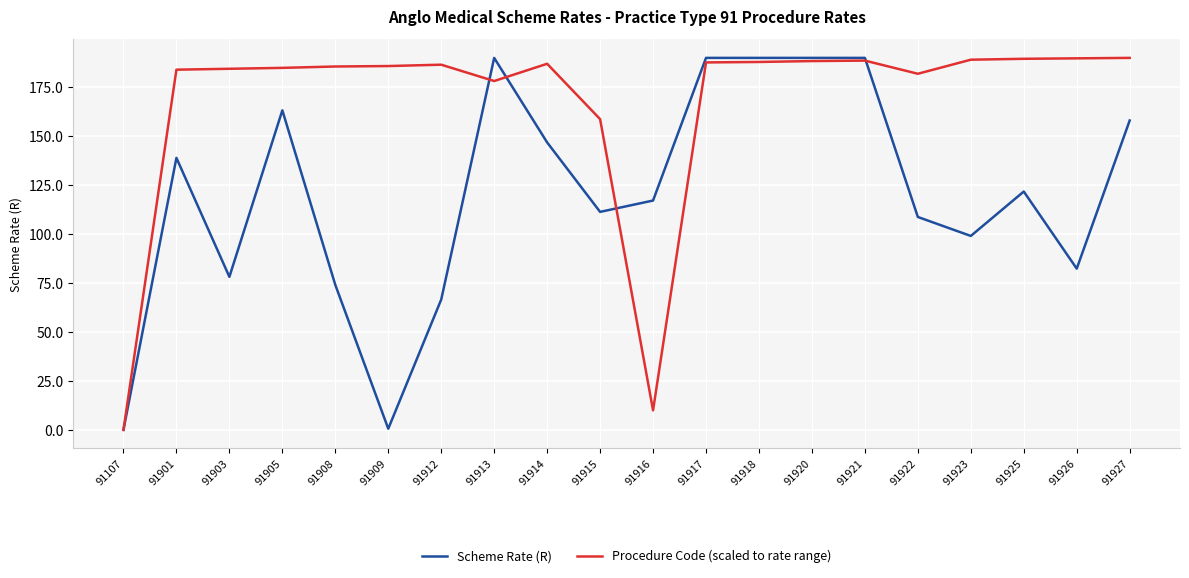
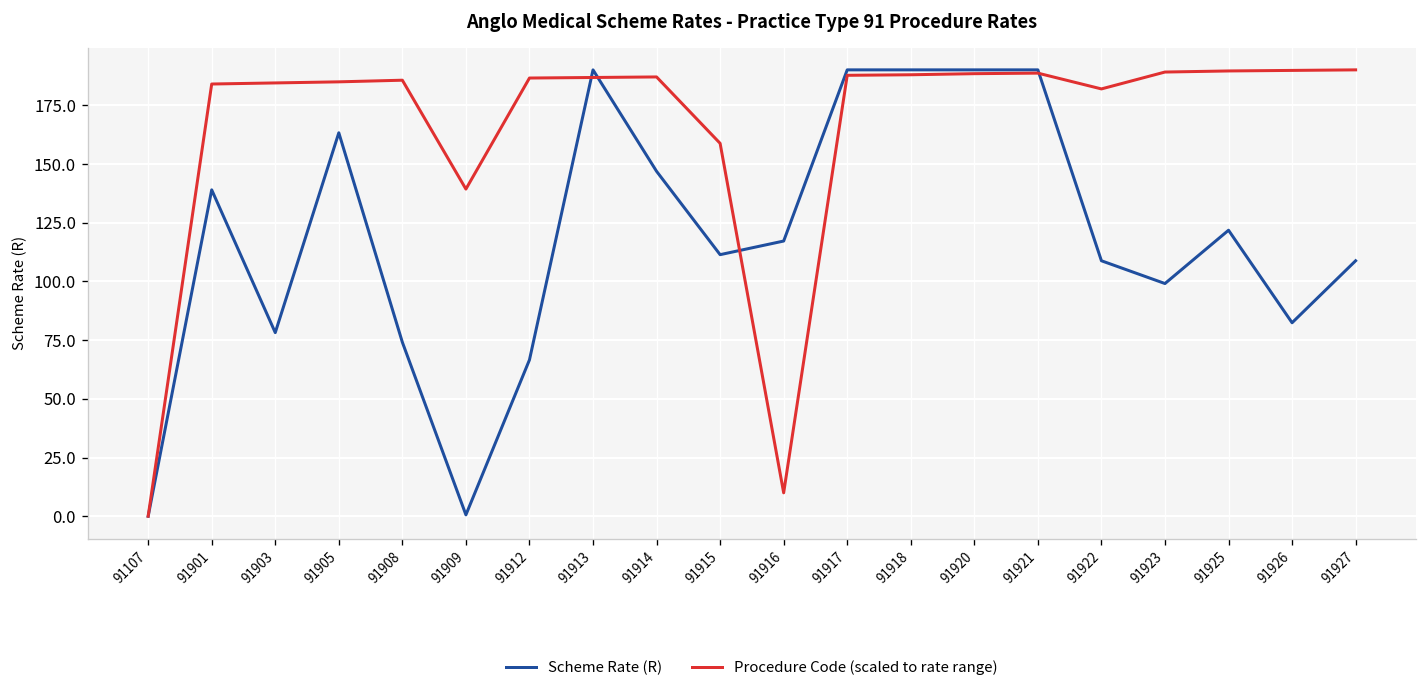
Procedure Code (scaled to rate range), 91909: 186 -> 139
Procedure Code (scaled to rate range), 91913: 178 -> 187
Scheme Rate (R), 91927: 158 -> 109
